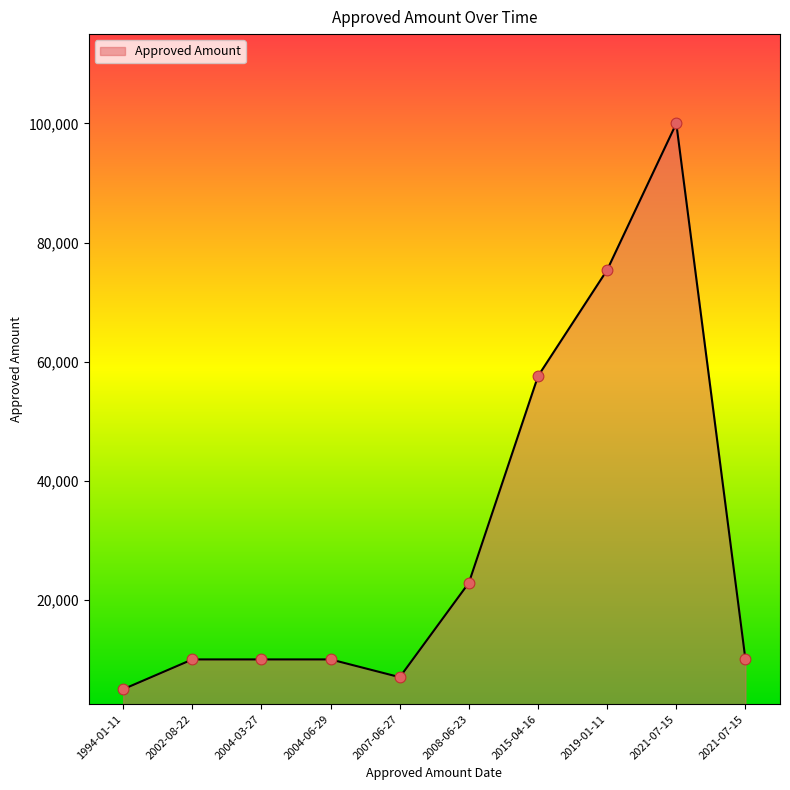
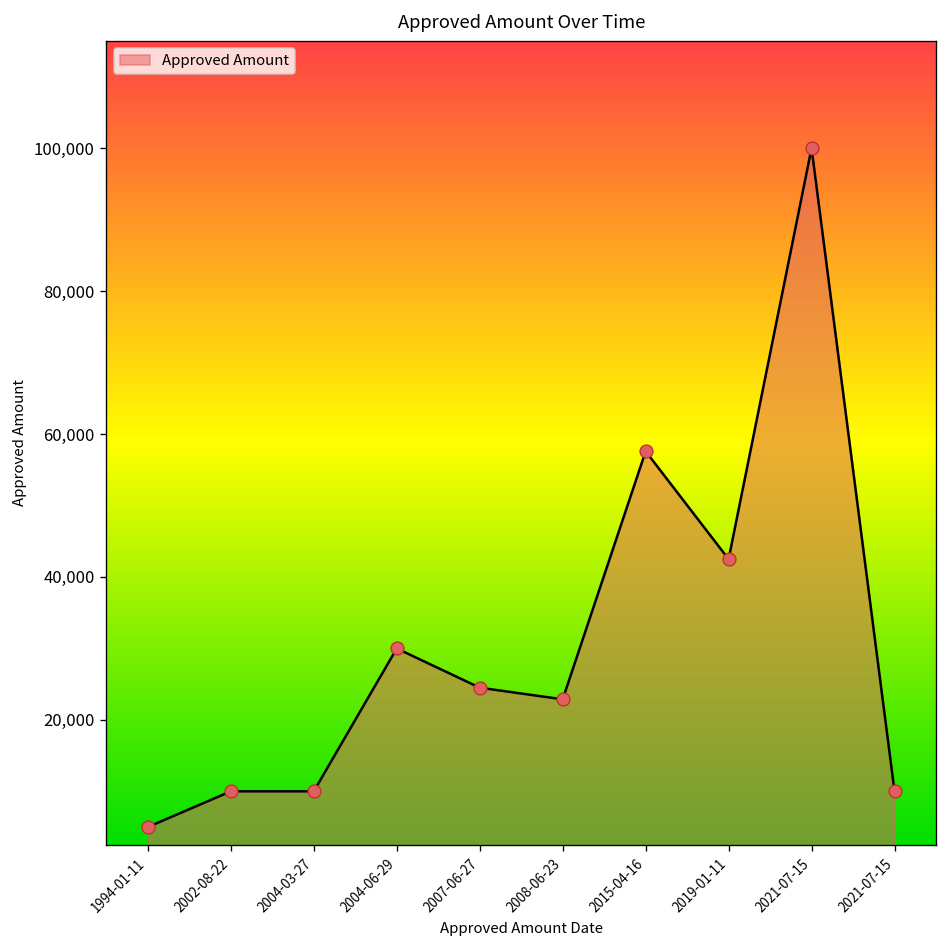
2004-06-29: 10,000 -> 30,000
2007-06-27: 7,000 -> 25,000
2019-01-11: 75,000 -> 42,000
